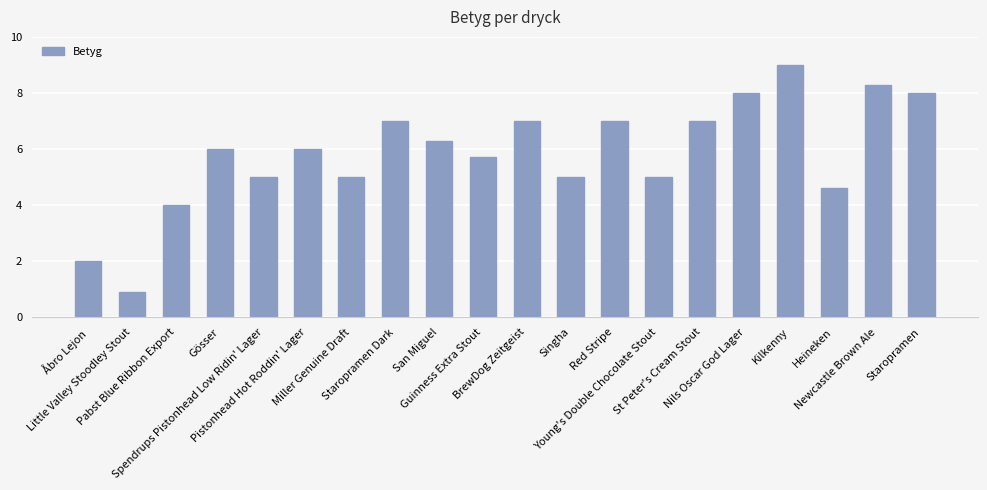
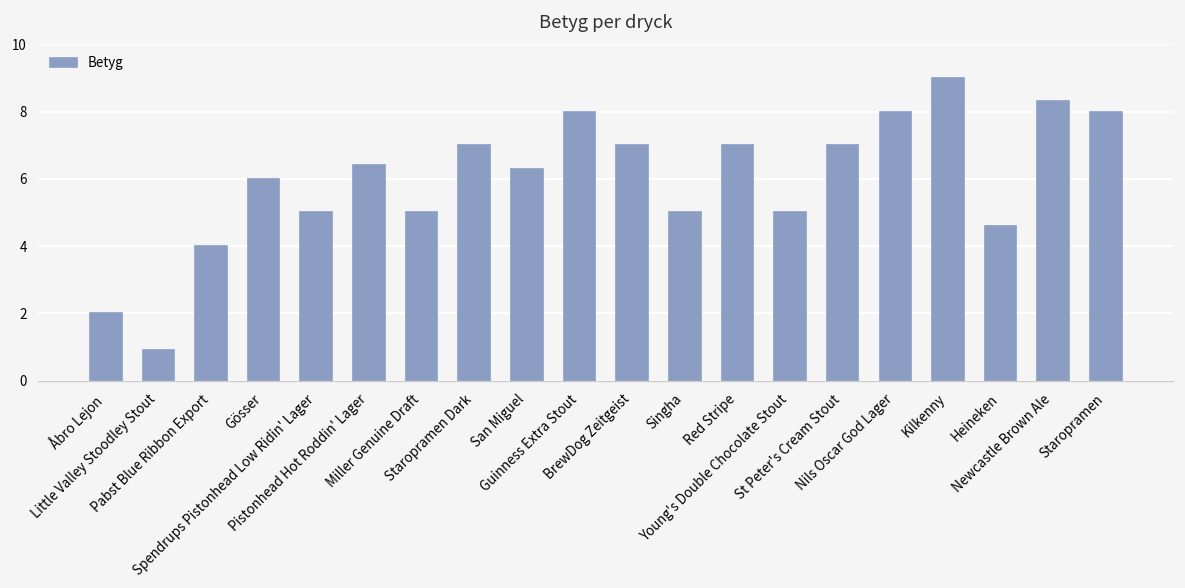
Pistonhead Hot Roddin' Lager: 6.0 -> 6.4
Guinness Extra Stout: 5.7 -> 8.0
